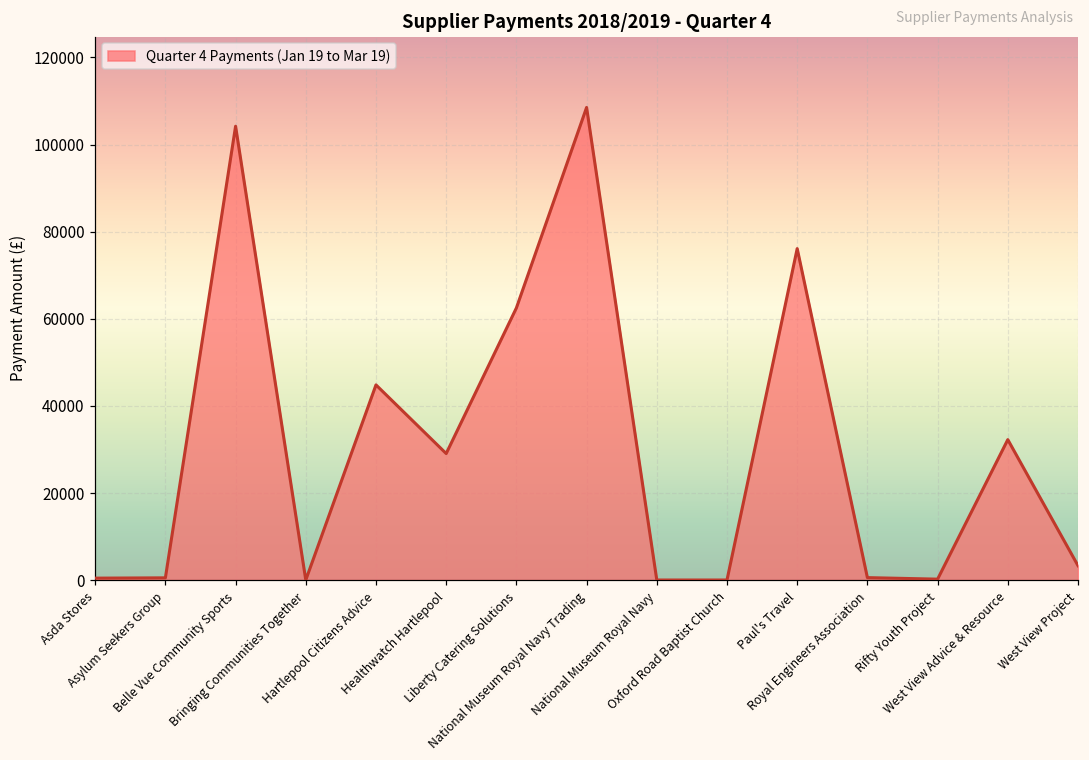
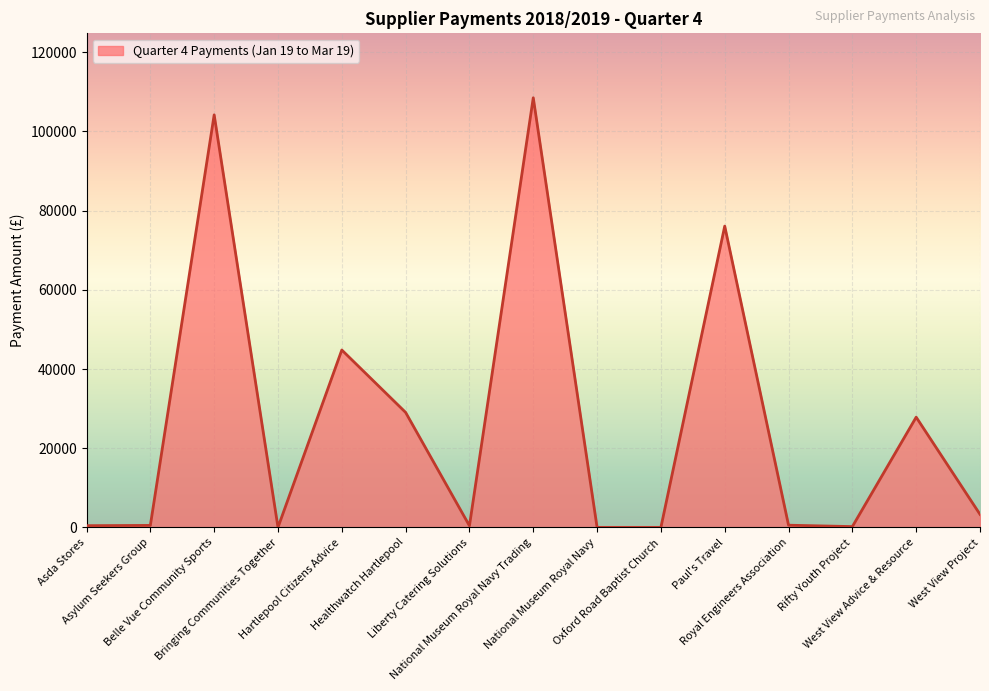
Liberty Catering Solutions: 62000 -> 0
West View Advice & Resource: 32000 -> 28000
